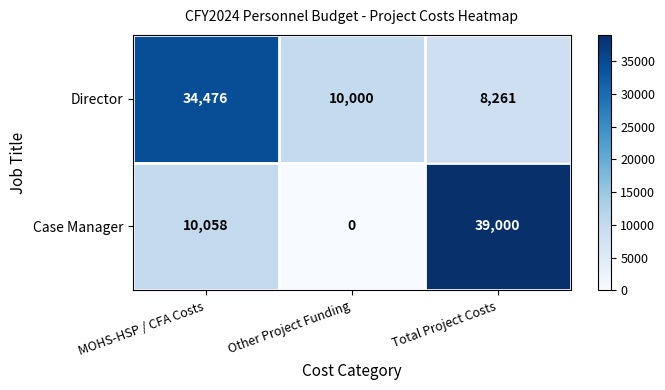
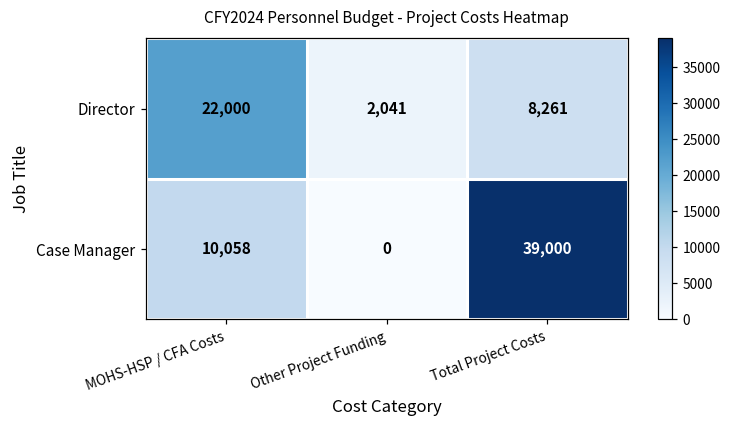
Director, MOHS-HSP / CFA Costs: 34,476 -> 22,000
Director, Other Project Funding: 10,000 -> 2,041
